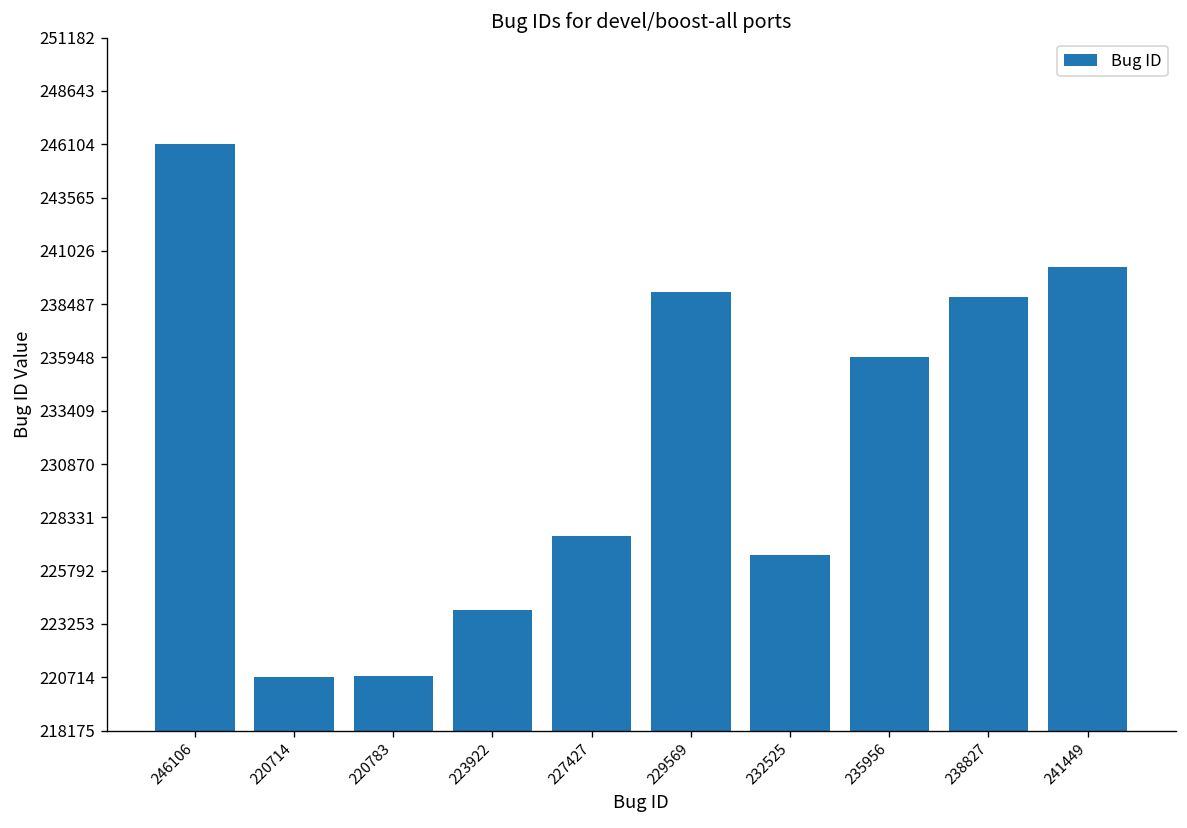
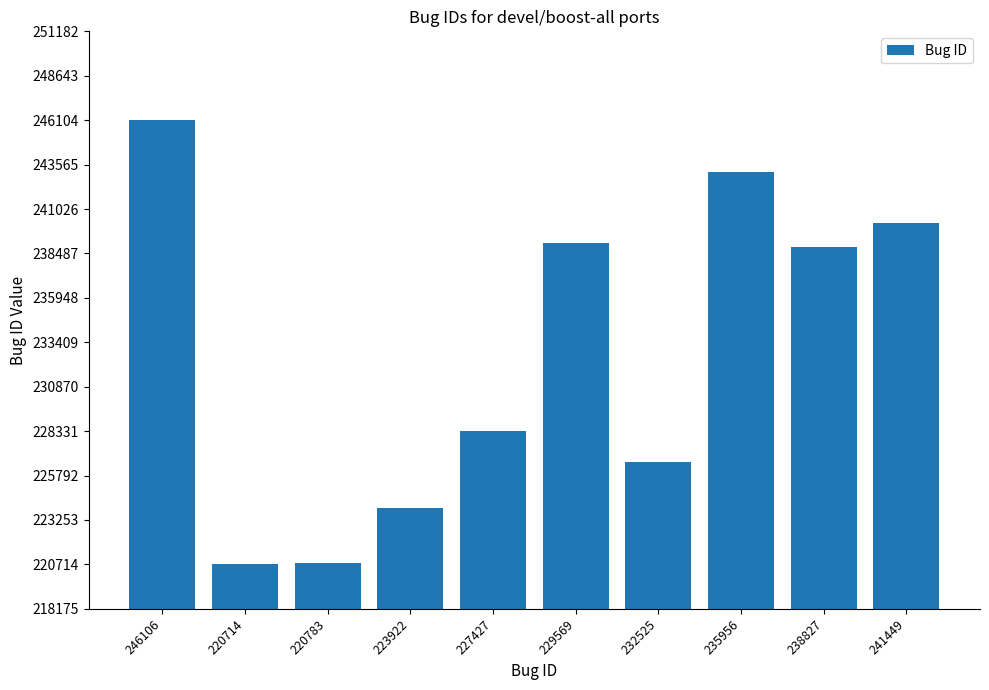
227427: 227400 -> 228300
235956: 236000 -> 243100
